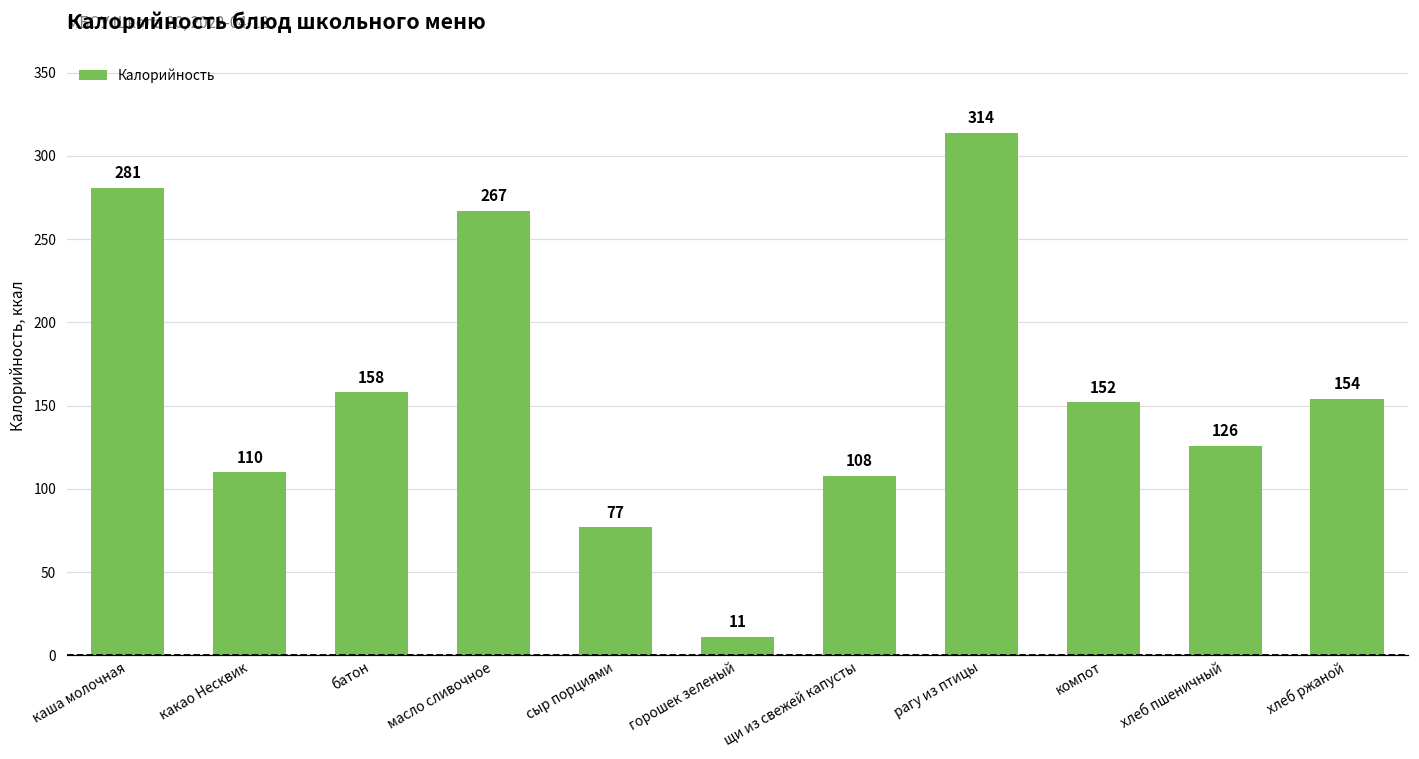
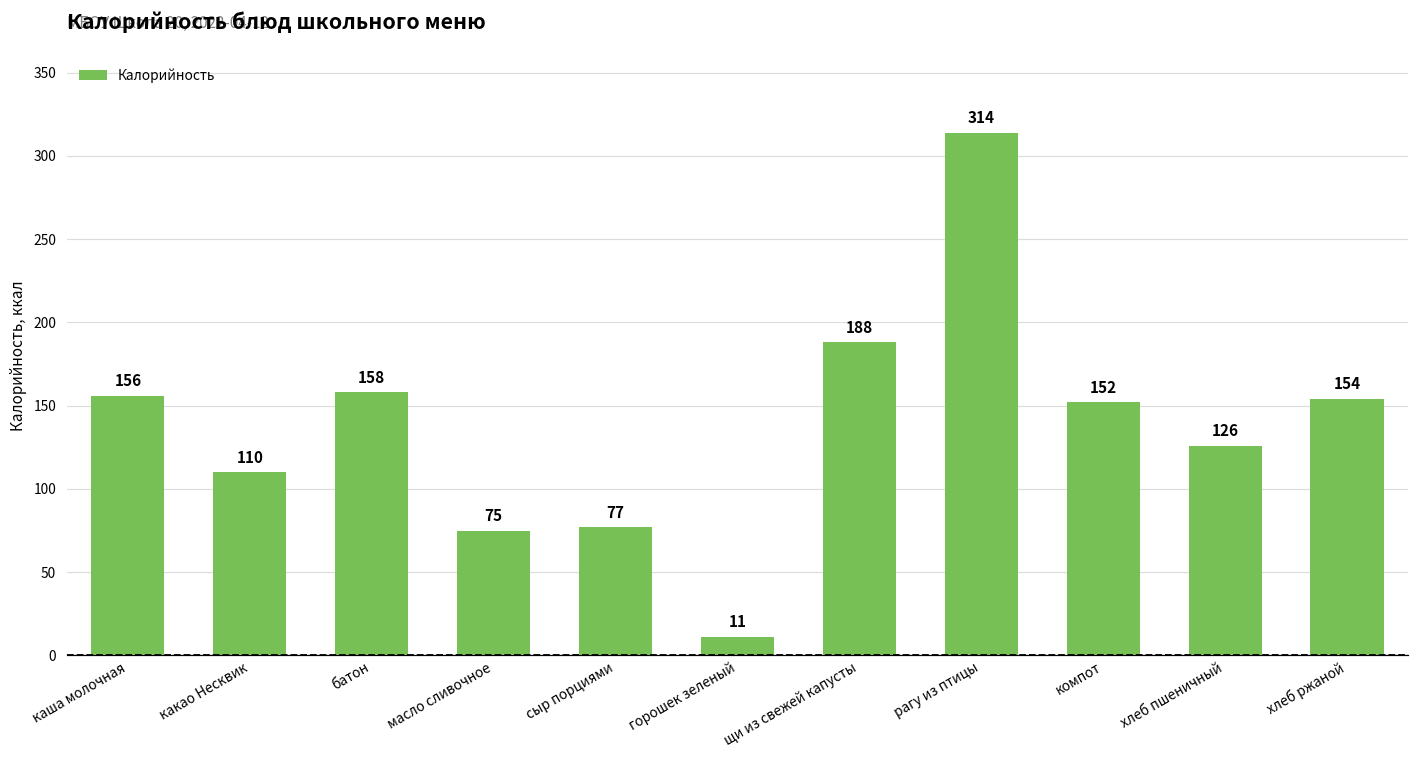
каша молочная: 281 -> 156
масло сливочное: 267 -> 75
щи из свежей капусты: 108 -> 188
